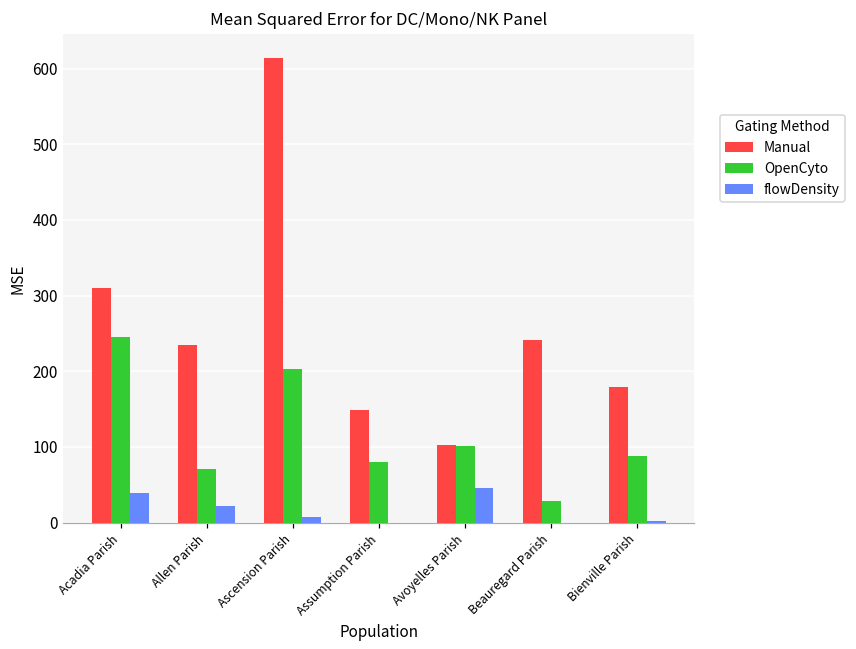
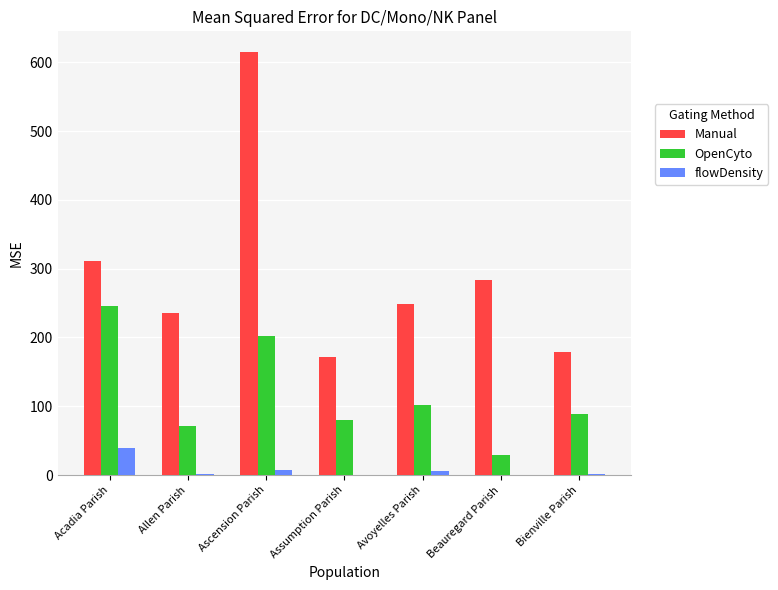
flowDensity, Allen Parish: 20 -> 0
Manual, Assumption Parish: 150 -> 170
Manual, Avoyelles Parish: 100 -> 250
flowDensity, Avoyelles Parish: 50 -> 10
Manual, Beauregard Parish: 240 -> 280
